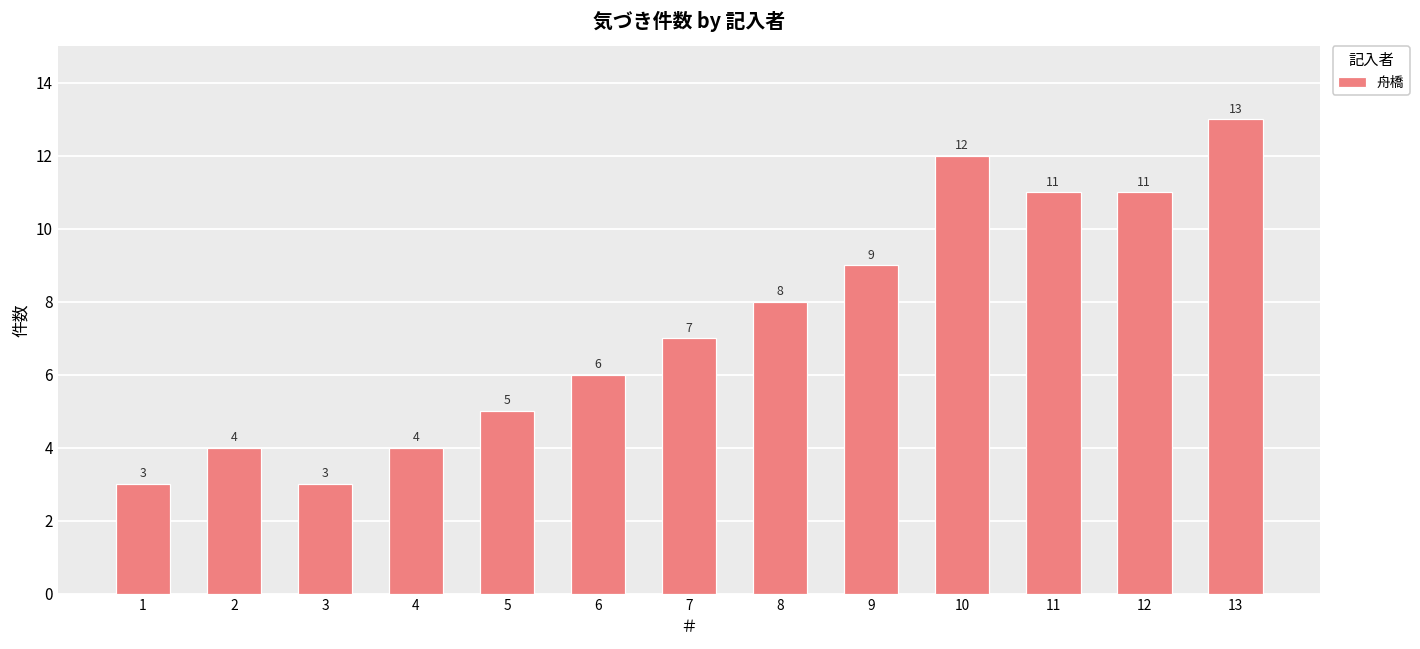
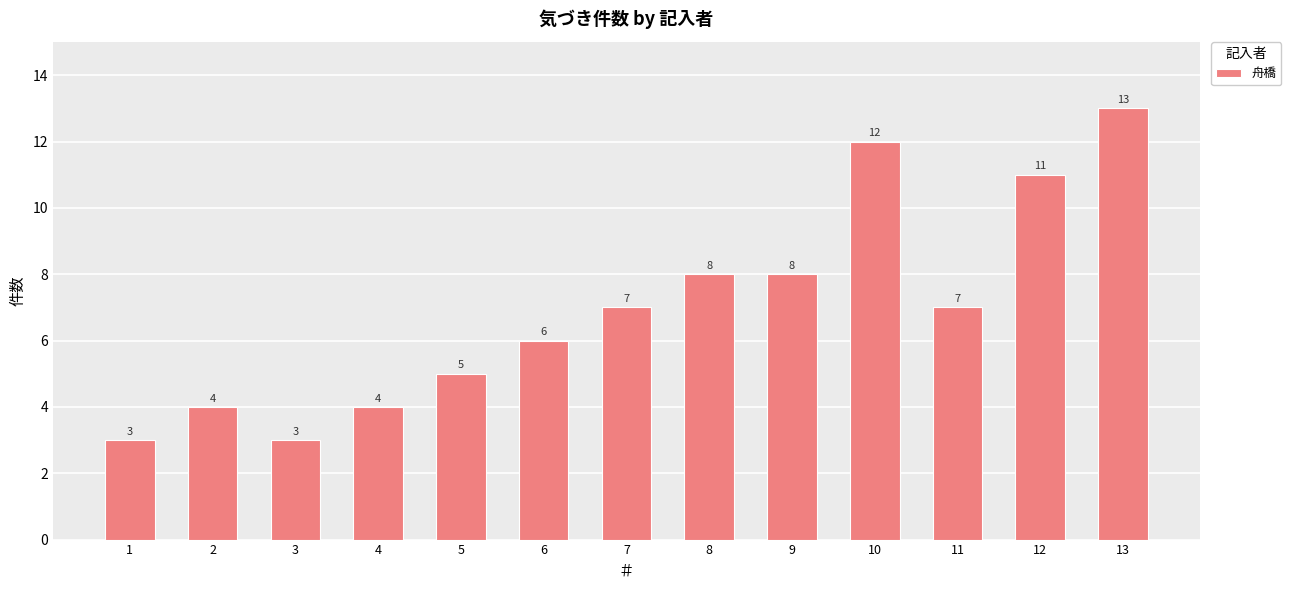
9: 9 -> 8
11: 11 -> 7
